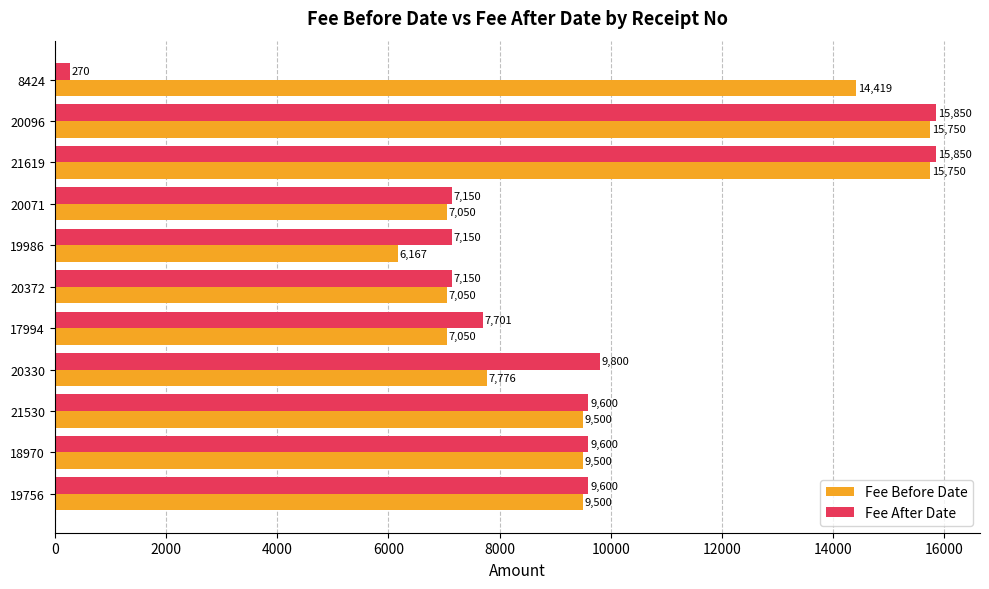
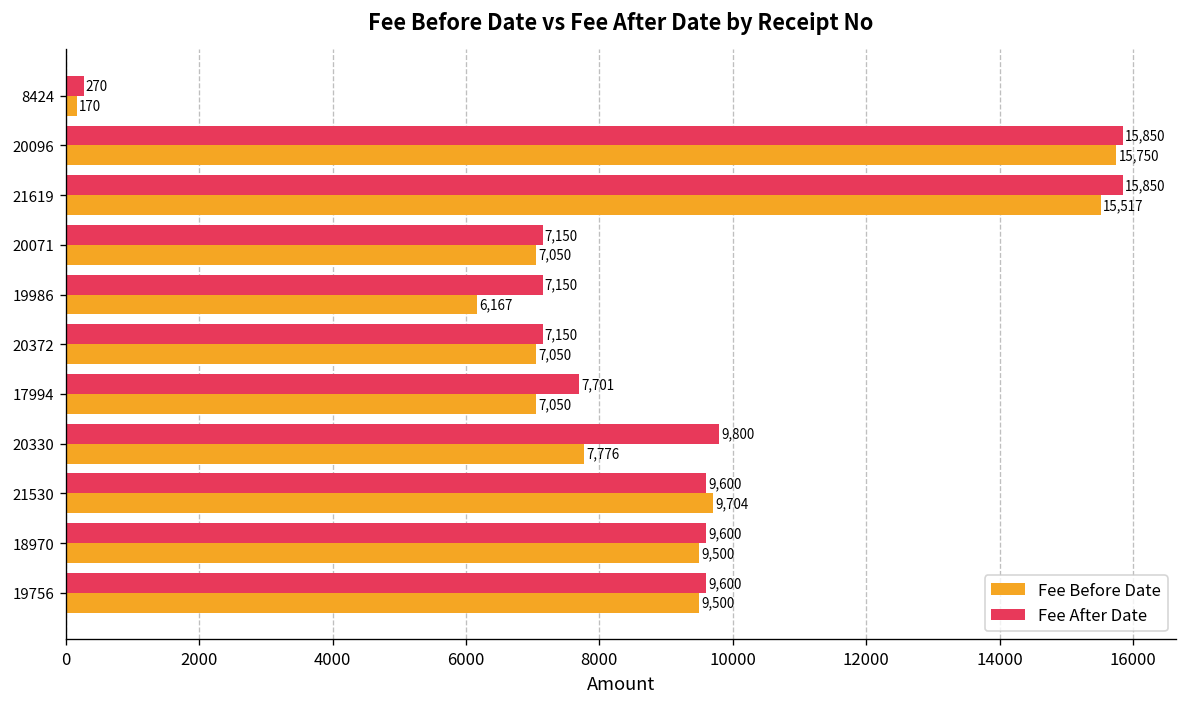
Fee Before Date, 8424: 14,419 -> 170
Fee Before Date, 21619: 15,750 -> 15,517
Fee Before Date, 21530: 9,500 -> 9,704
